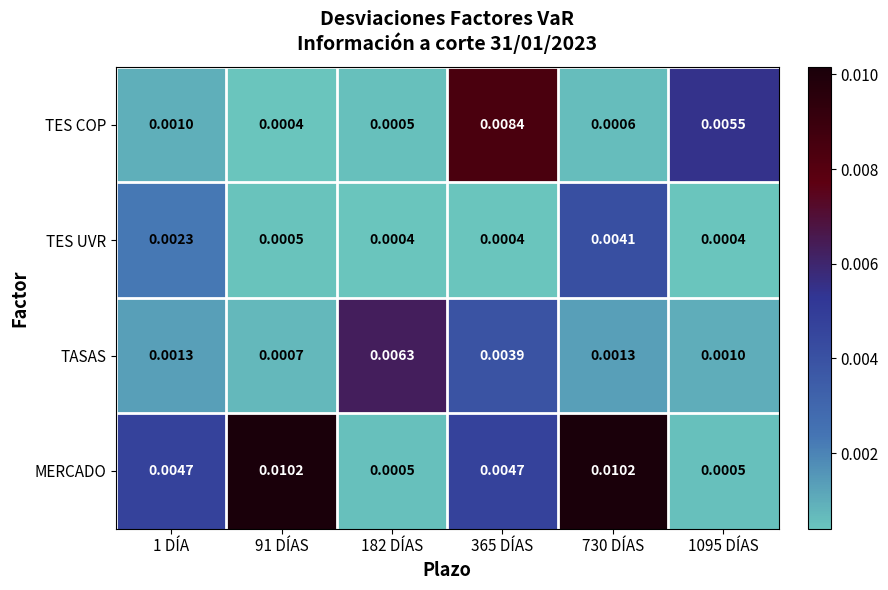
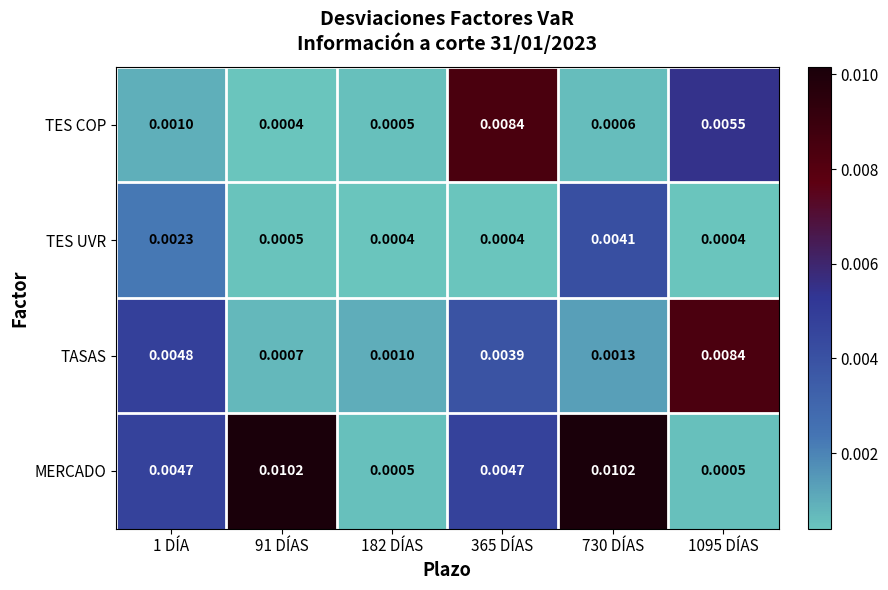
TASAS, 1 DÍA: 0.0013 -> 0.0048
TASAS, 182 DÍAS: 0.0063 -> 0.0010
TASAS, 1095 DÍAS: 0.0010 -> 0.0084
